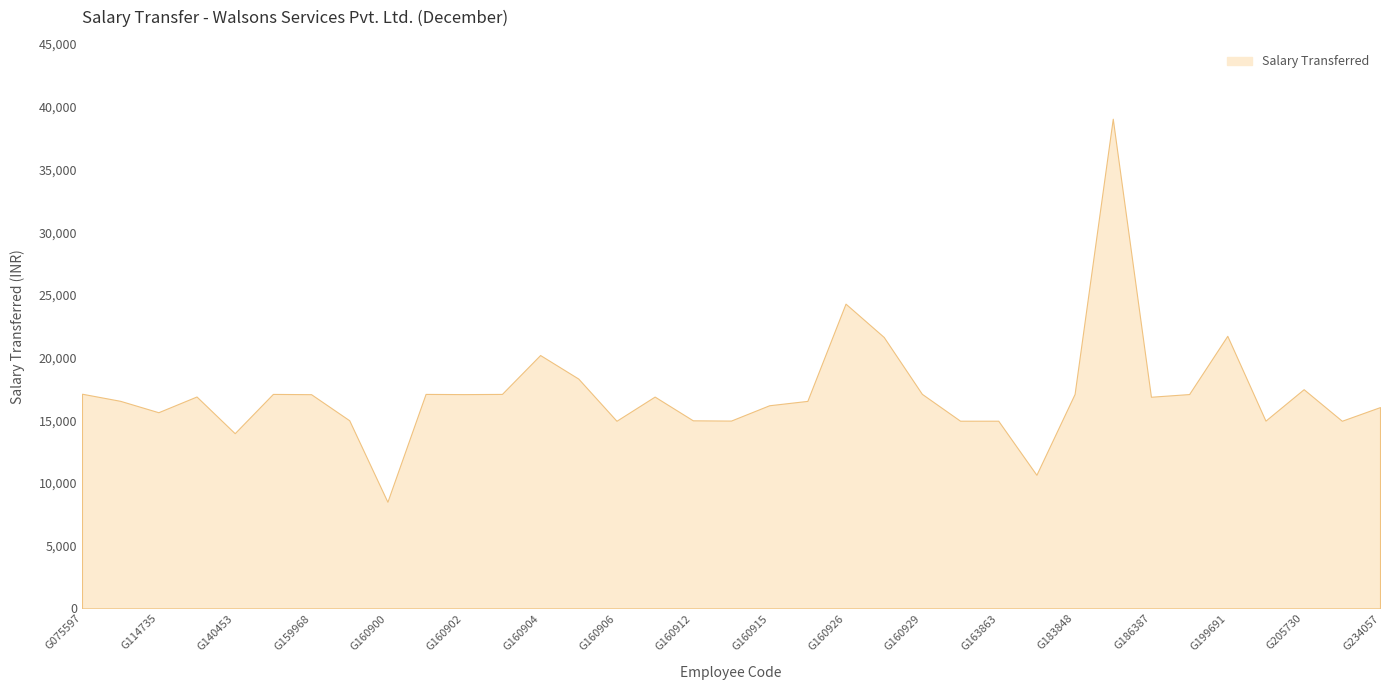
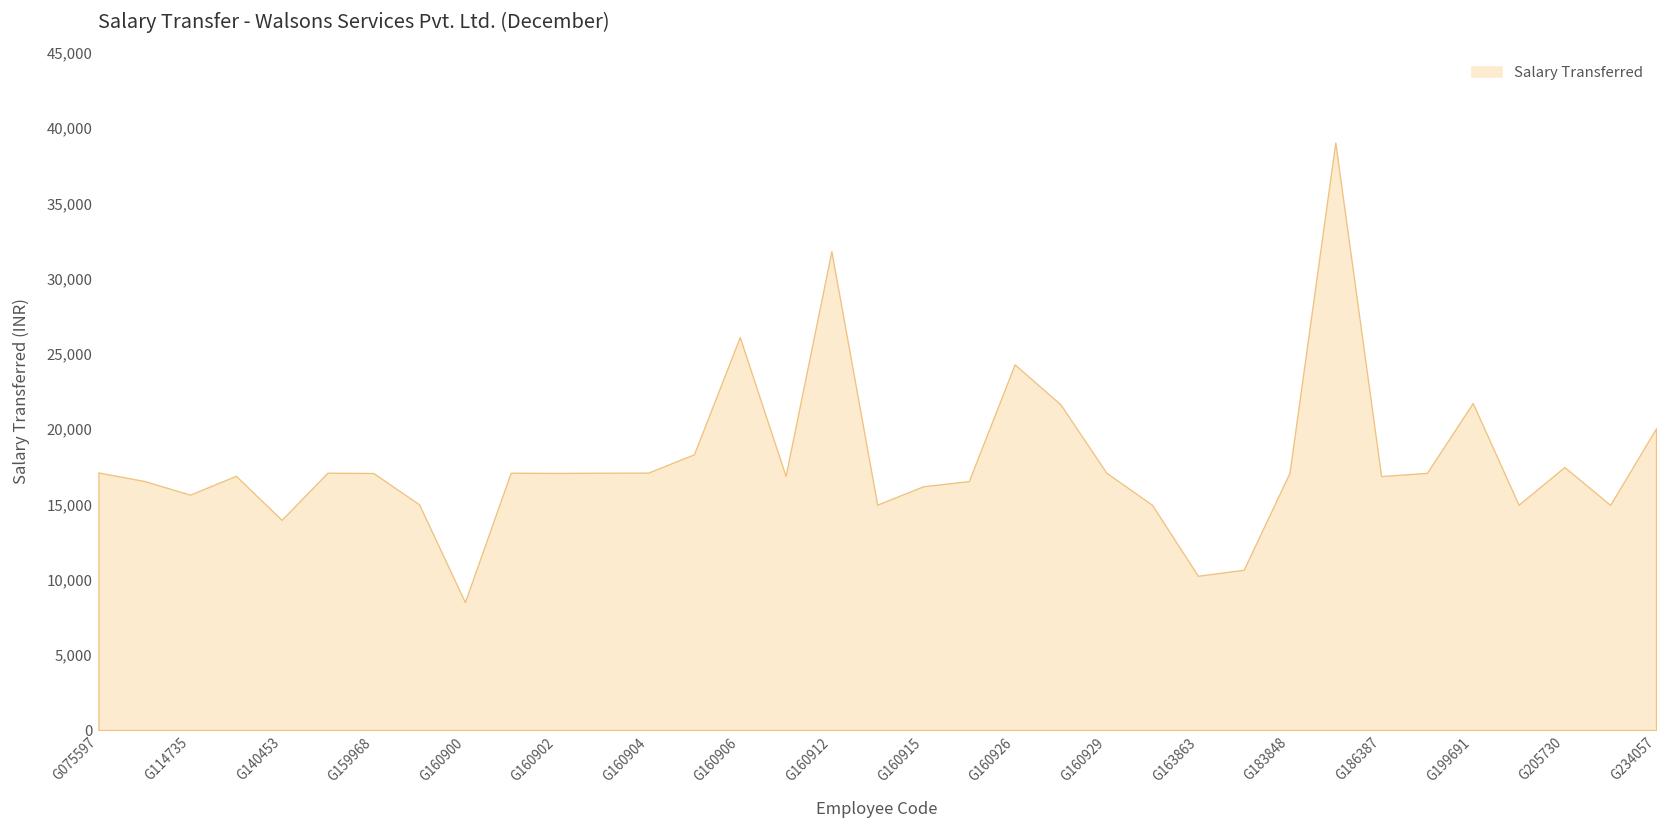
G160904: 20,200 -> 17,100
G160906: 15,000 -> 26,100
G160912: 15,000 -> 31,800
G163863: 15,000 -> 10,300
G234057: 16,100 -> 20,000
